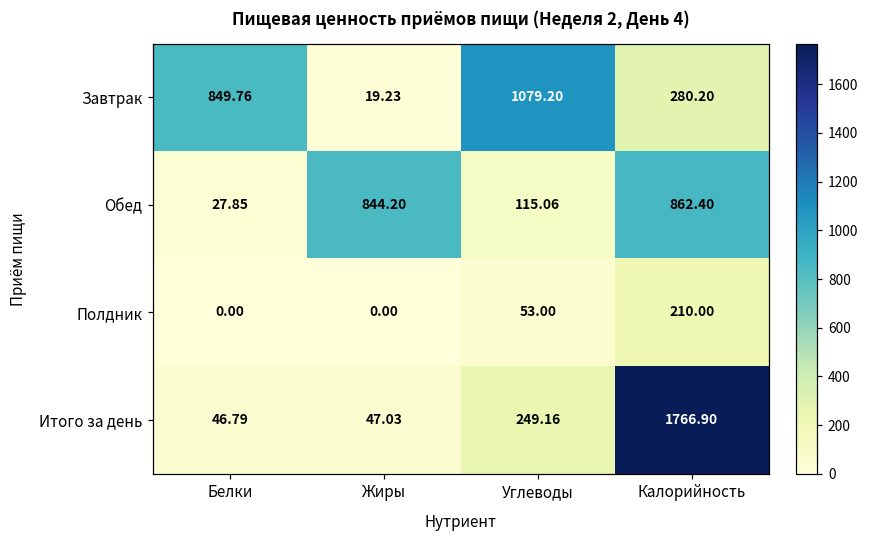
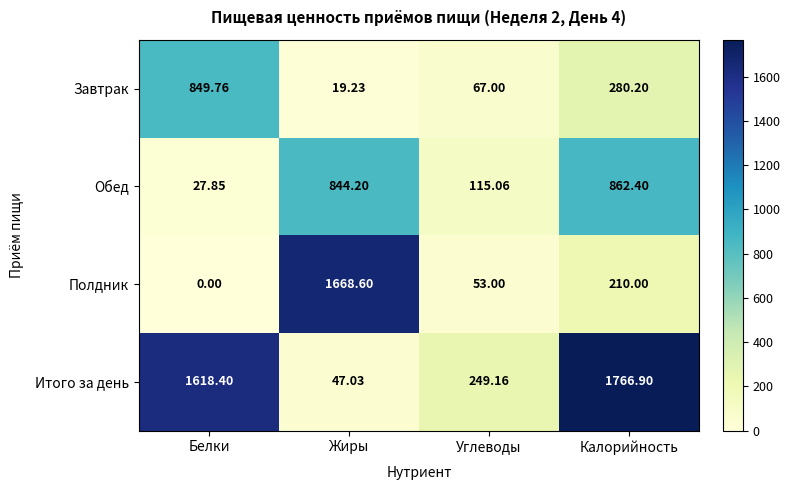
Завтрак, Углеводы: 1079.20 -> 67.00
Полдник, Жиры: 0.00 -> 1668.60
Итого за день, Белки: 46.79 -> 1618.40
